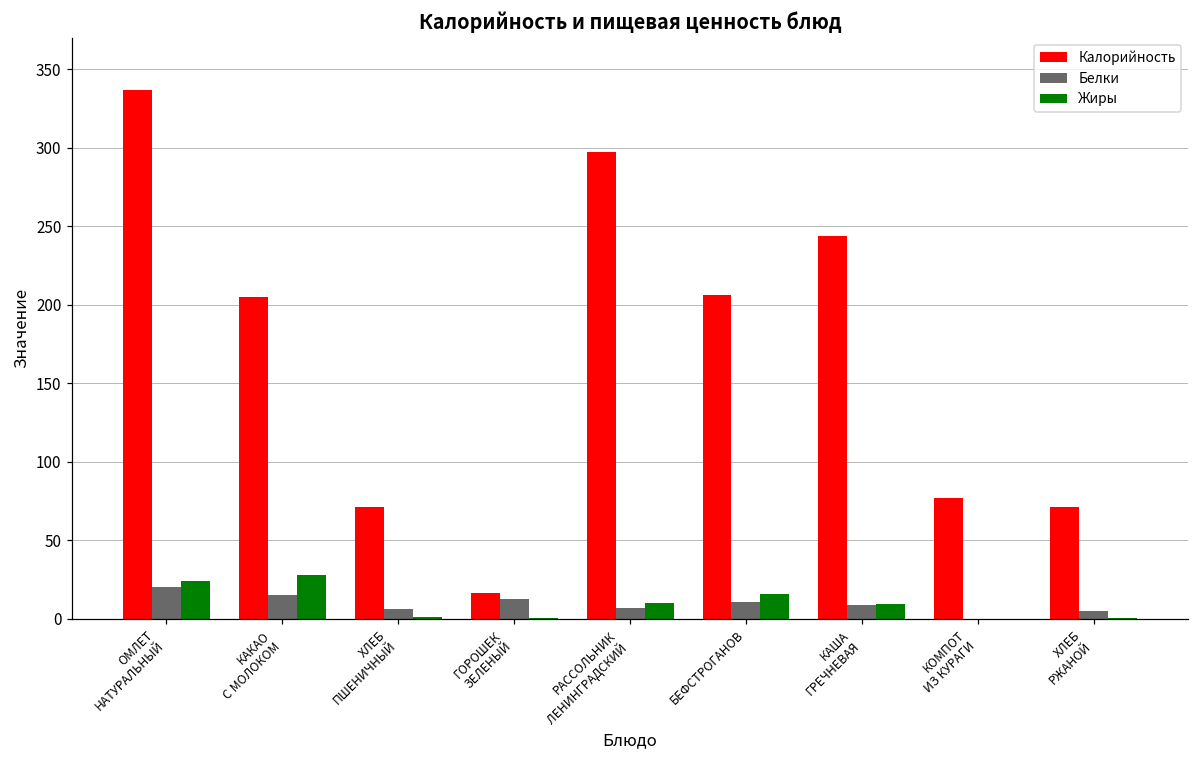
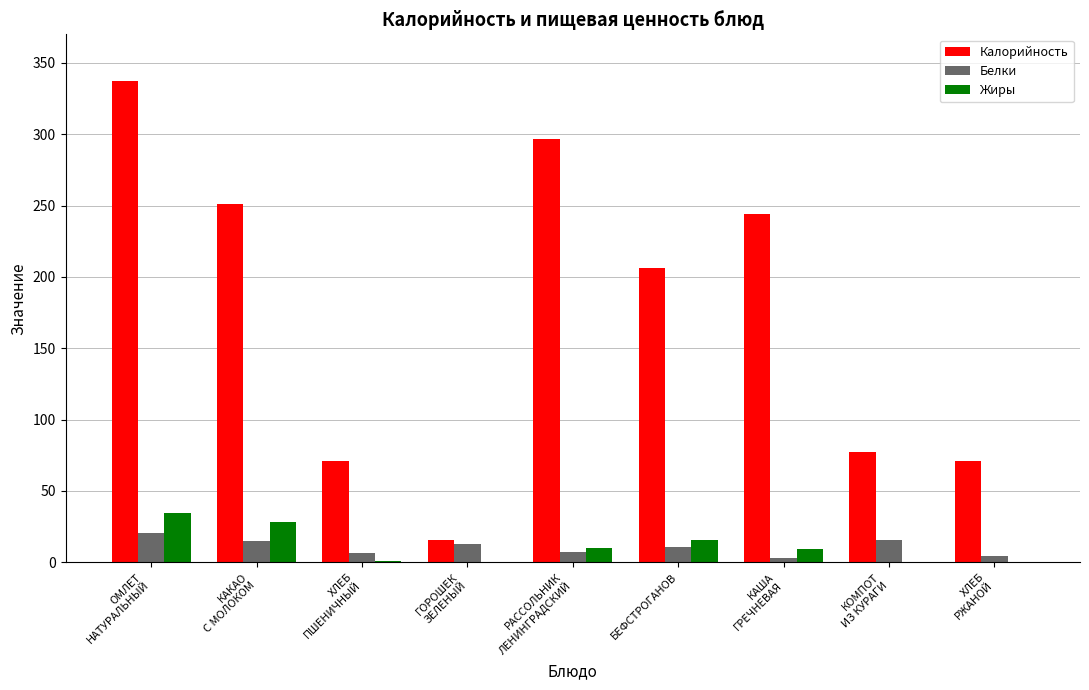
Жиры, ОМЛЕТ НАТУРАЛЬНЫЙ: 24 -> 35
Калорийность, КАКАО С МОЛОКОМ: 205 -> 251
Белки, КАША ГРЕЧНЕВАЯ: 9 -> 3
Белки, КОМПОТ ИЗ КУРАГИ: 0 -> 16
